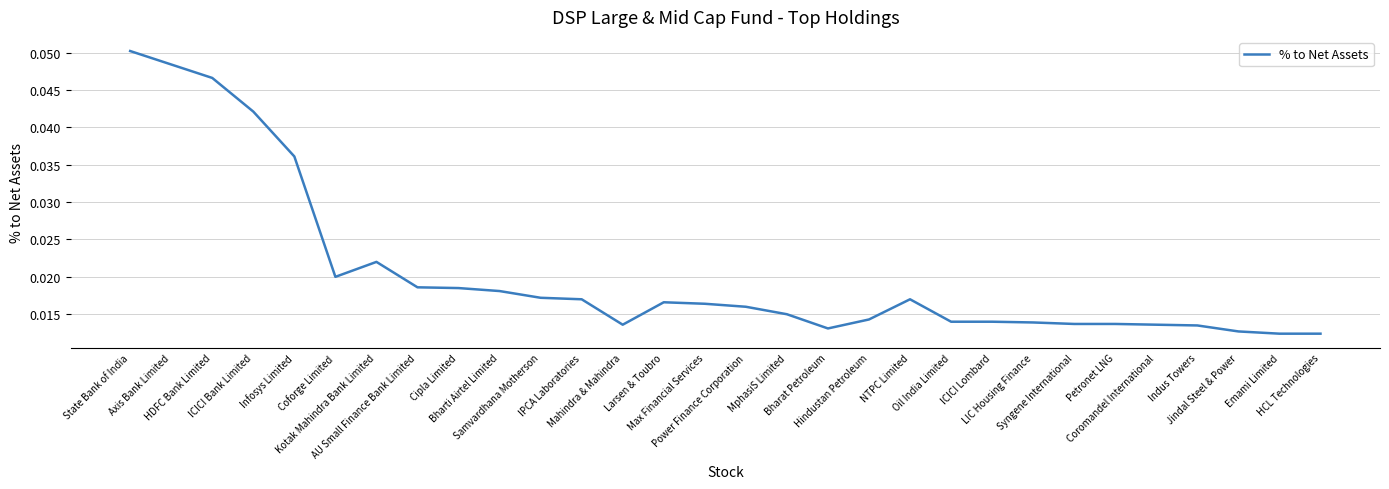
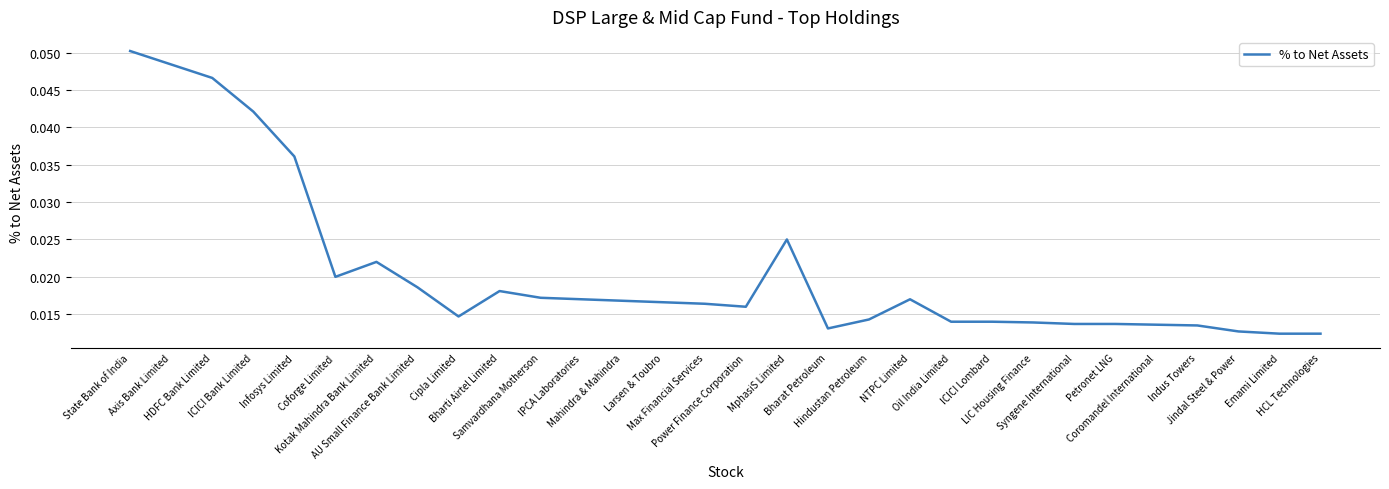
Cipla Limited: 0.019 -> 0.015
Mahindra & Mahindra: 0.014 -> 0.017
MphasiS Limited: 0.015 -> 0.025
